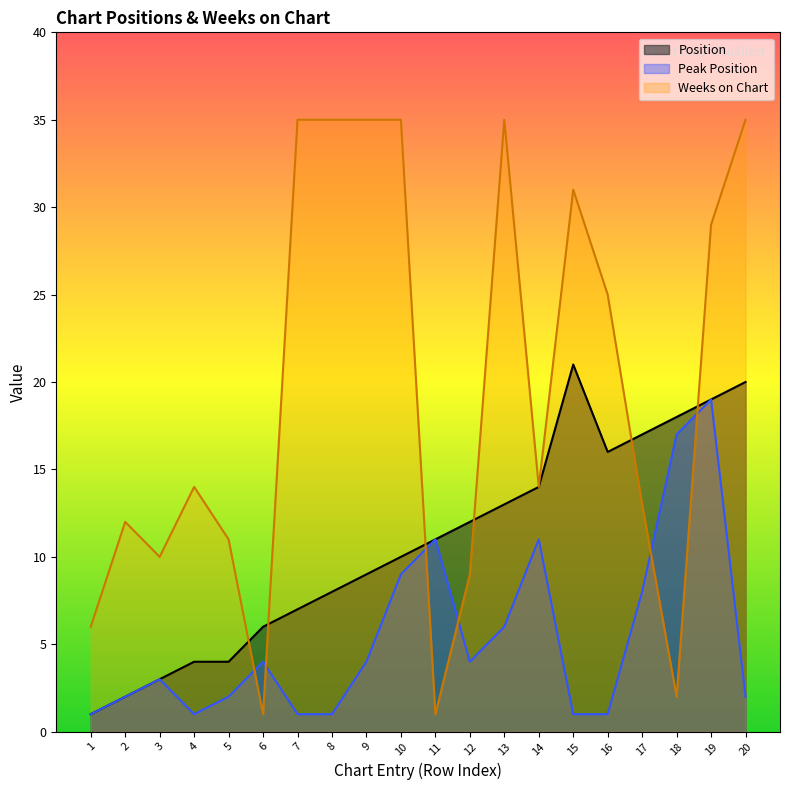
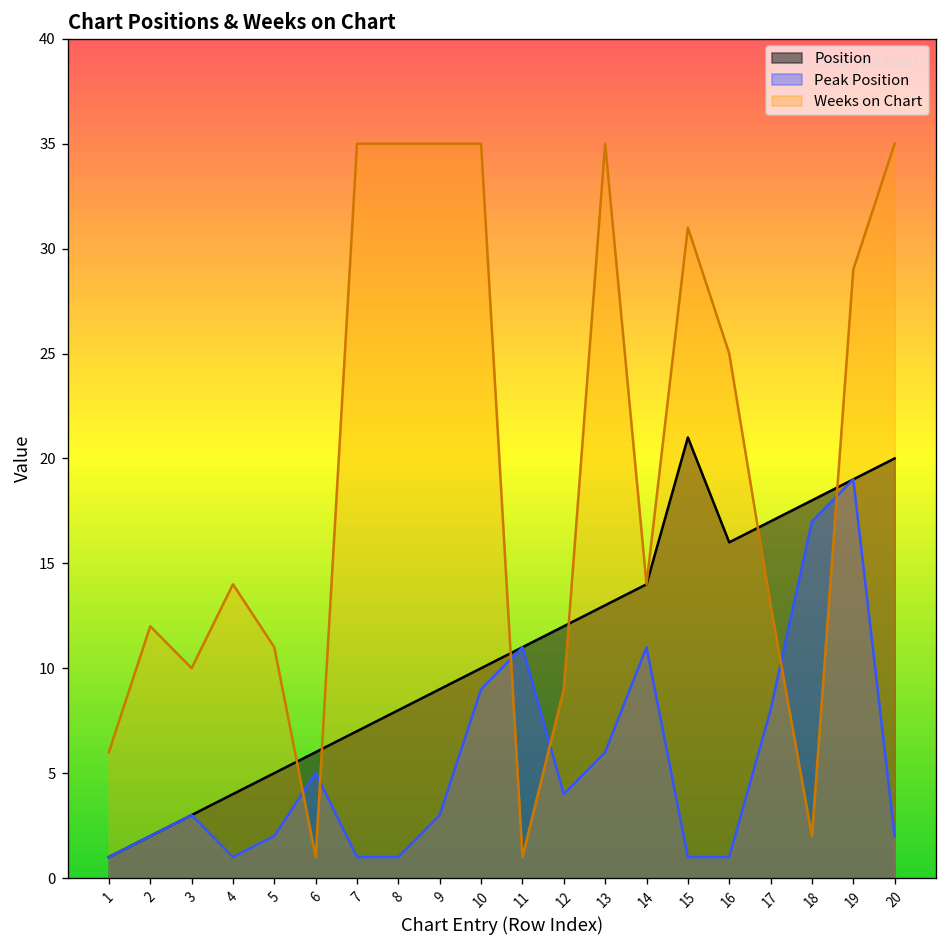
Position, 5: 4 -> 5
Peak Position, 6: 4 -> 5
Peak Position, 9: 4 -> 3
